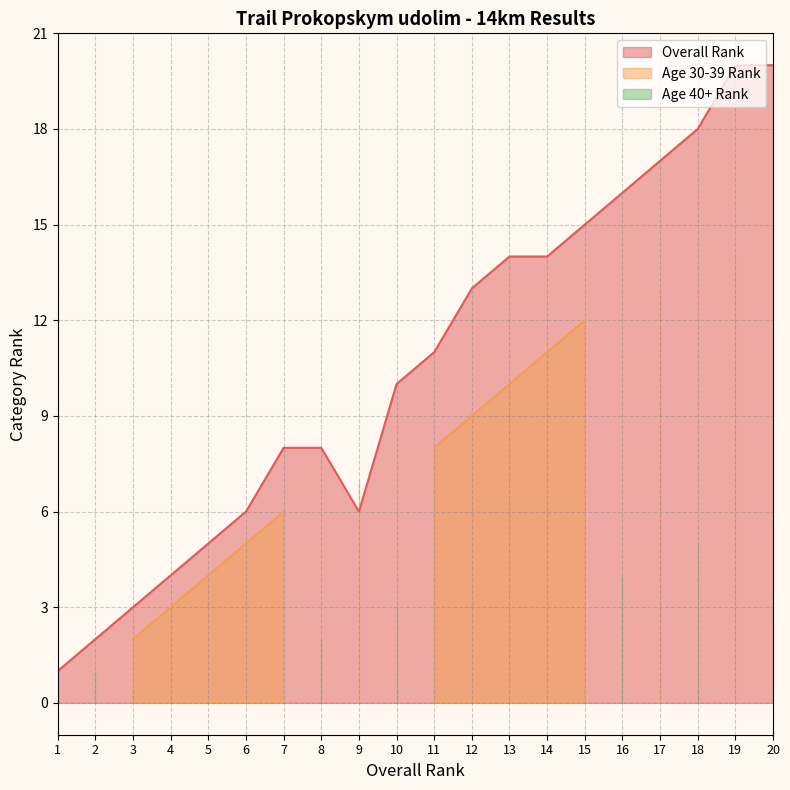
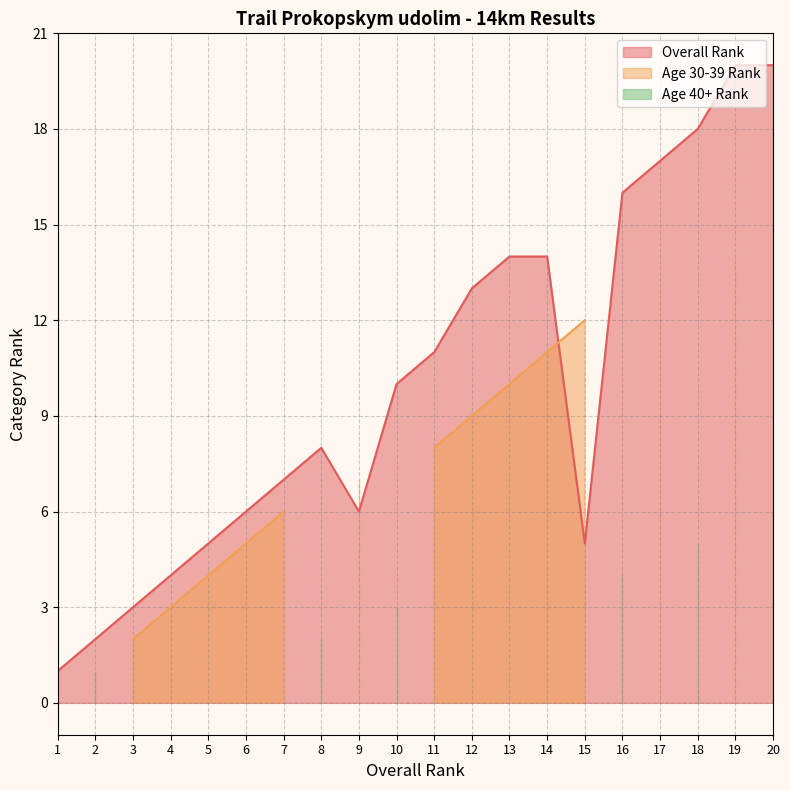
Overall Rank, 7: 8 -> 7
Overall Rank, 15: 15 -> 5
